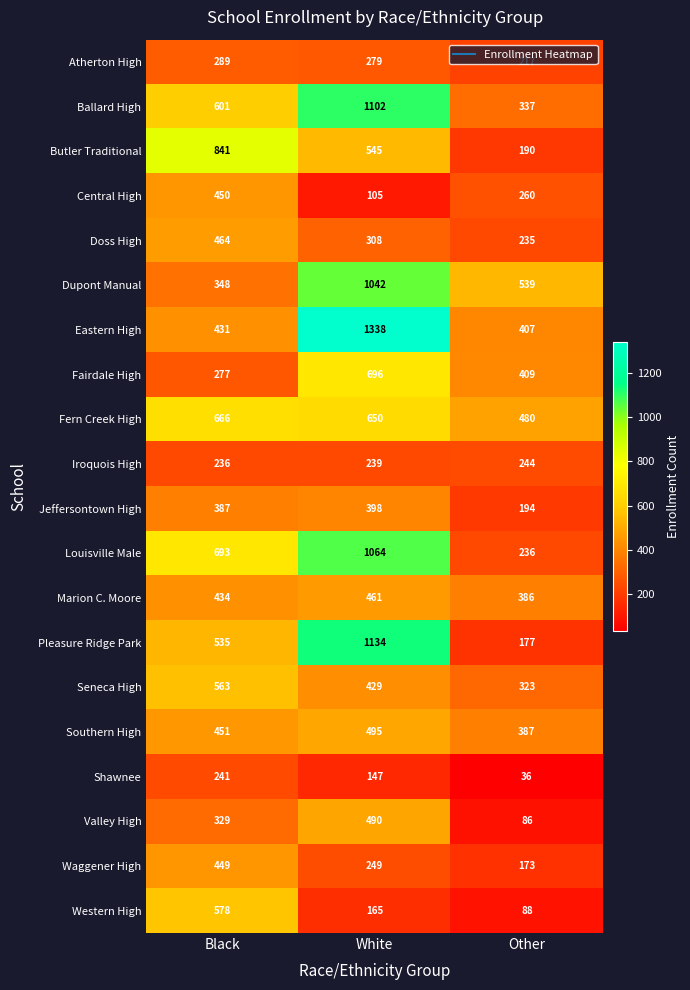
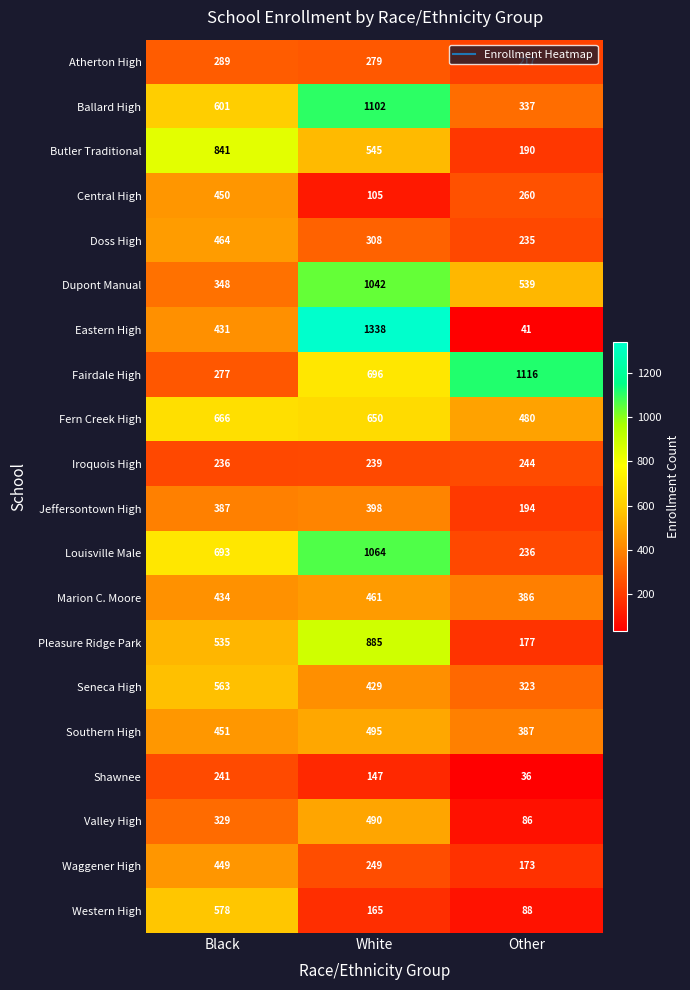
Eastern High, Other: 407 -> 41
Fairdale High, Other: 409 -> 1116
Pleasure Ridge Park, White: 1134 -> 885
